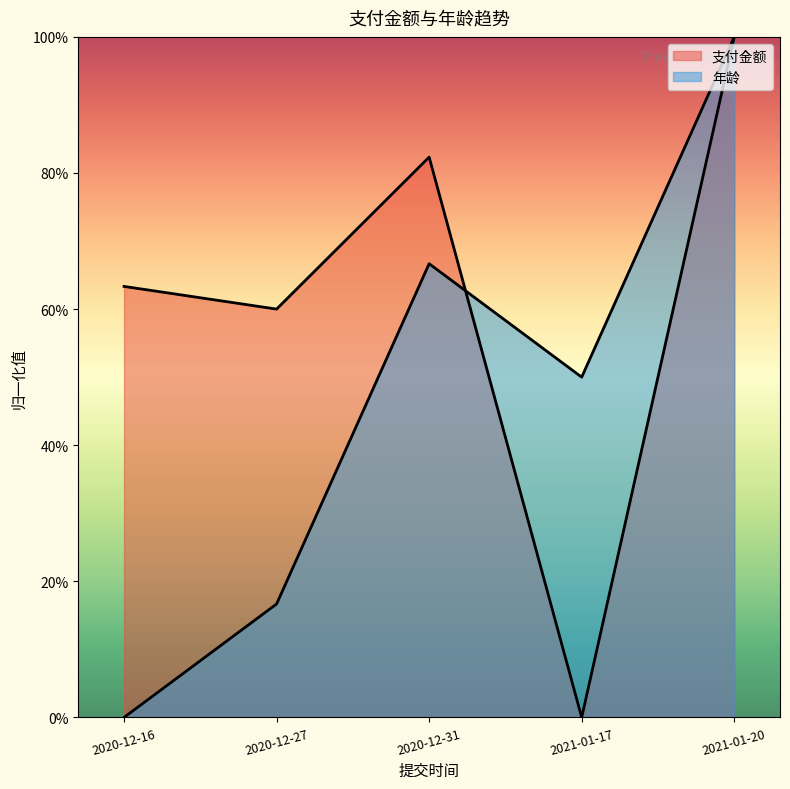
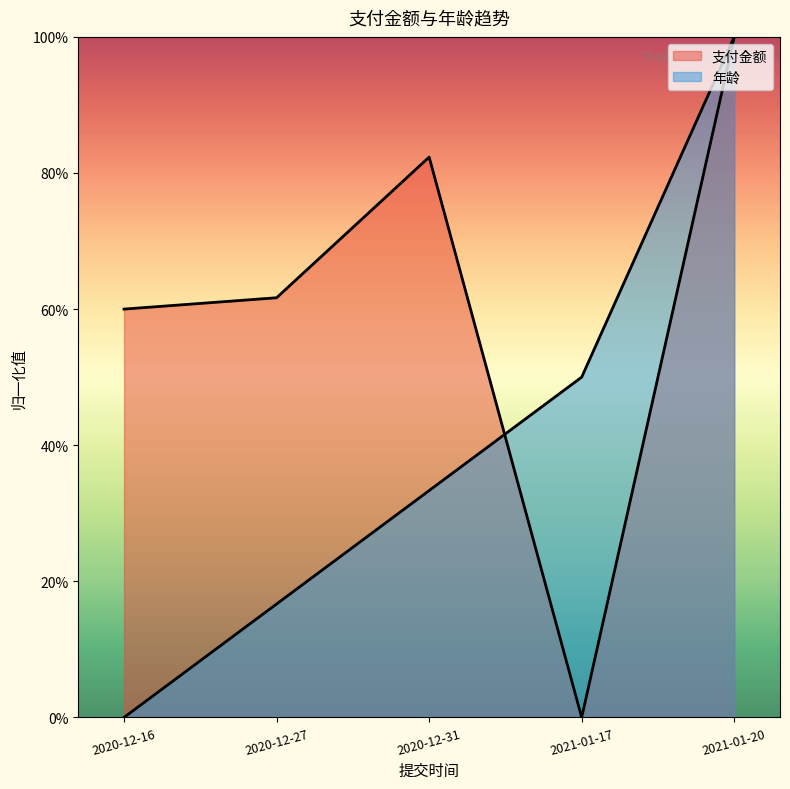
支付金额, 2020-12-16: 63% -> 60%
支付金额, 2020-12-27: 60% -> 62%
年龄, 2020-12-31: 67% -> 33%
